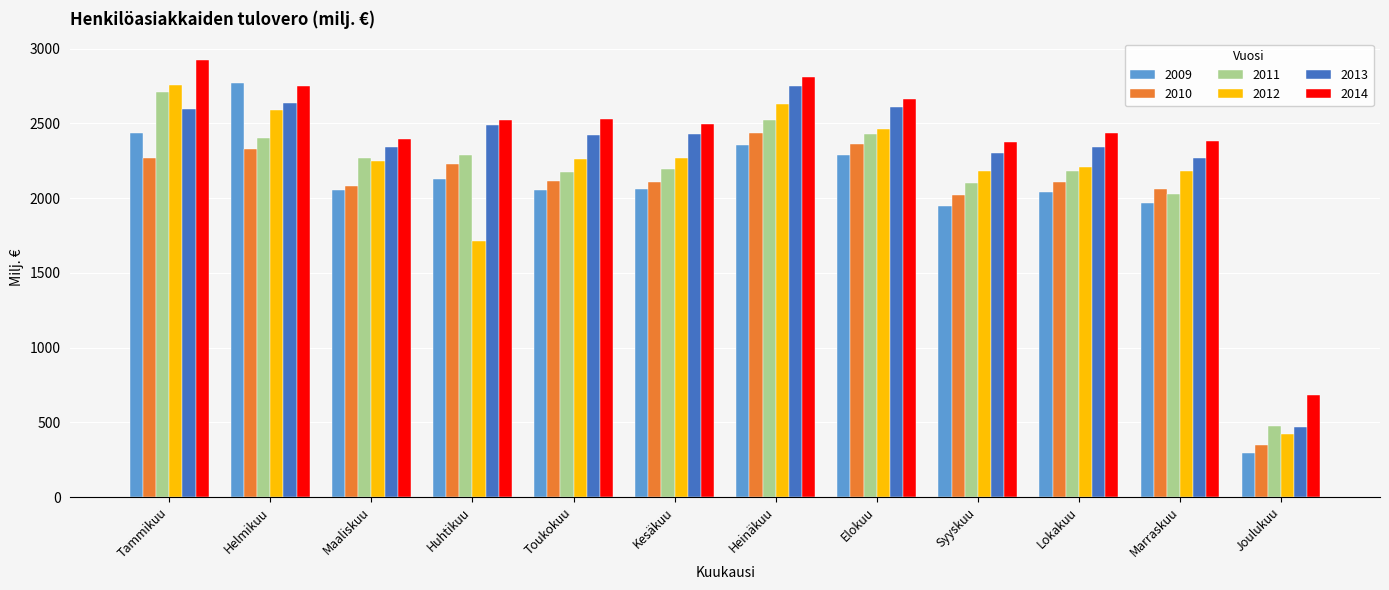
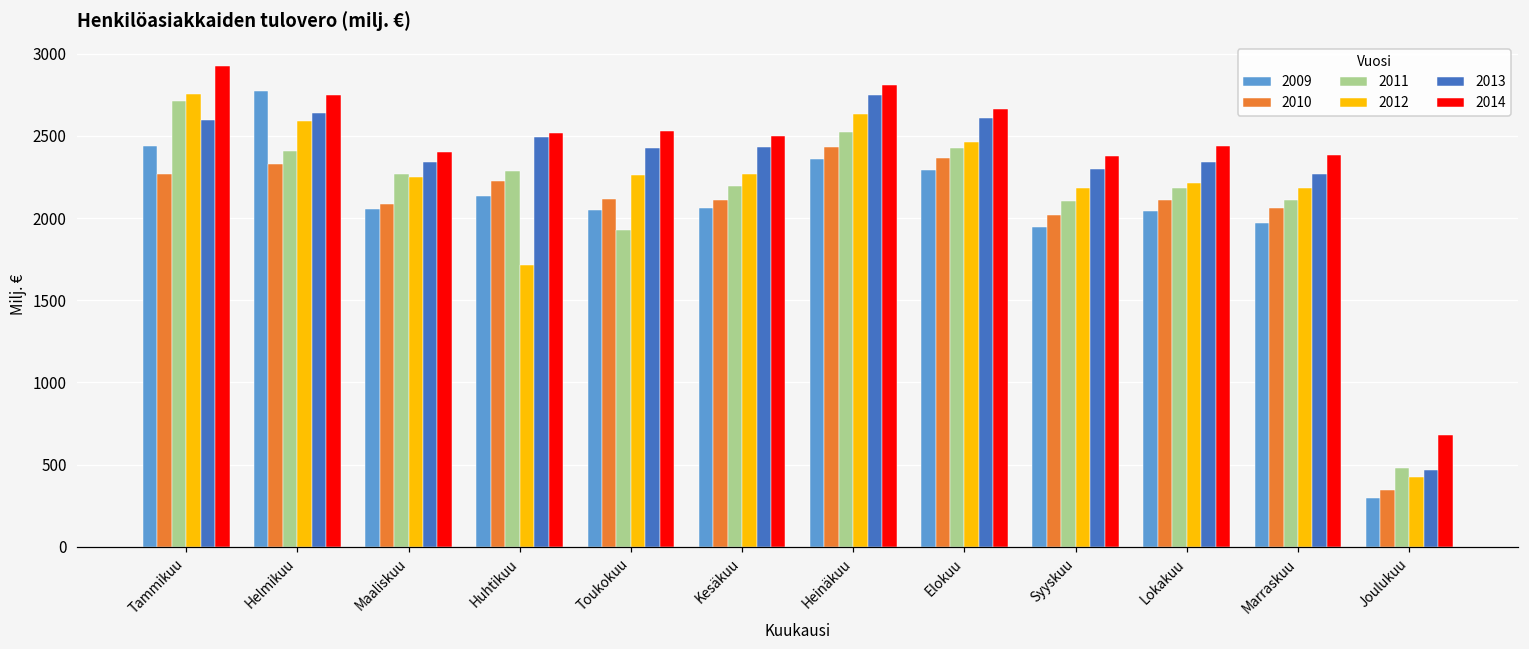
2011, Toukokuu: 2180 -> 1930
2011, Marraskuu: 2030 -> 2110
